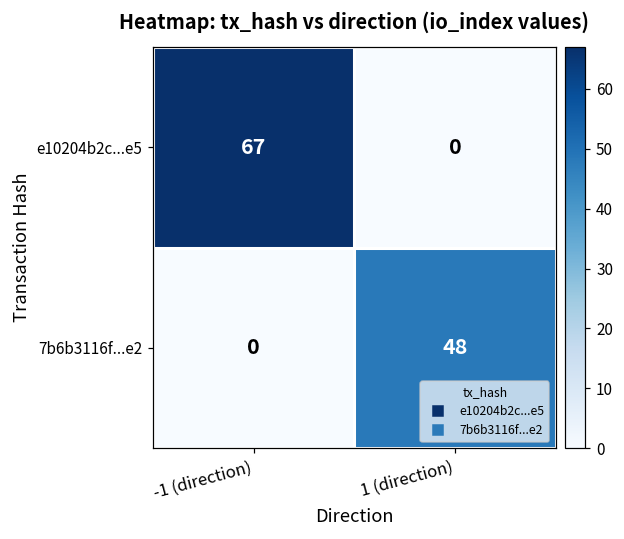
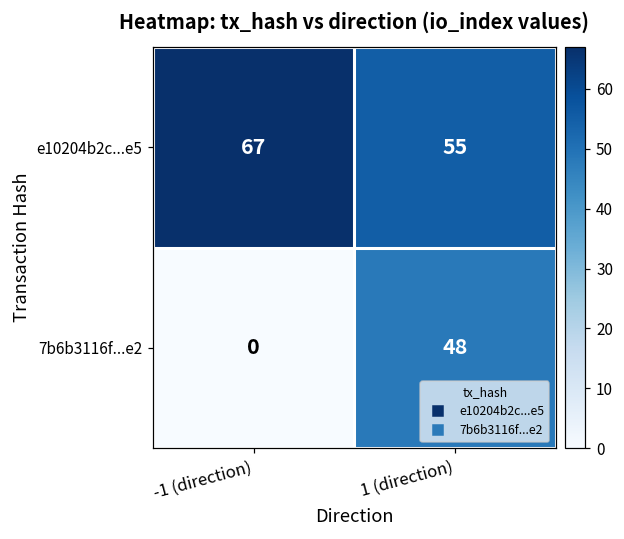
e10204b2c...e5, 1 (direction): 0 -> 55
